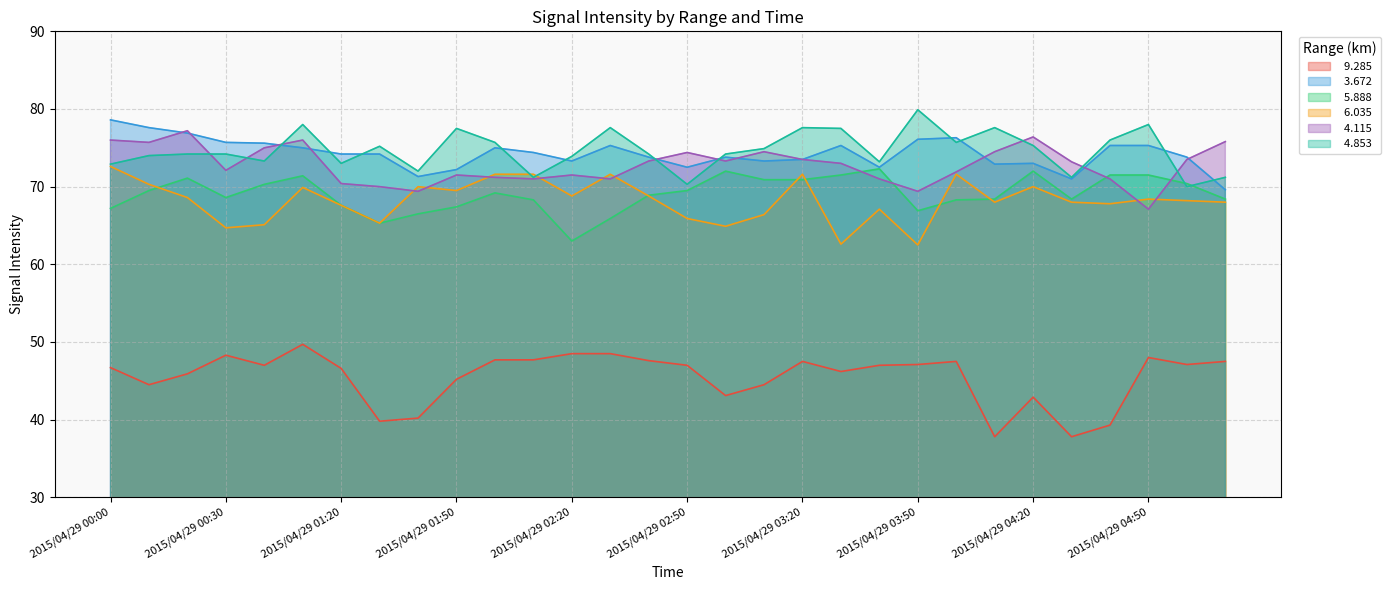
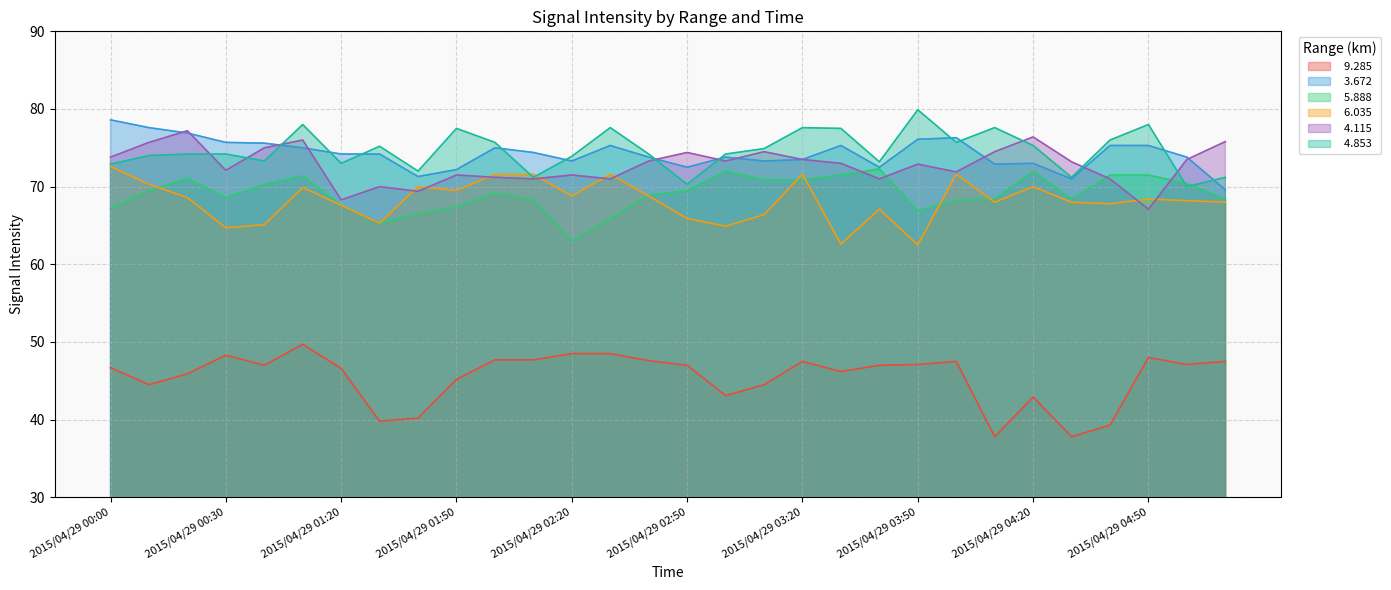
4.115, 2015/04/29 00:00: 76 -> 74
4.115, 2015/04/29 01:20: 70 -> 68
4.115, 2015/04/29 03:50: 69 -> 73
